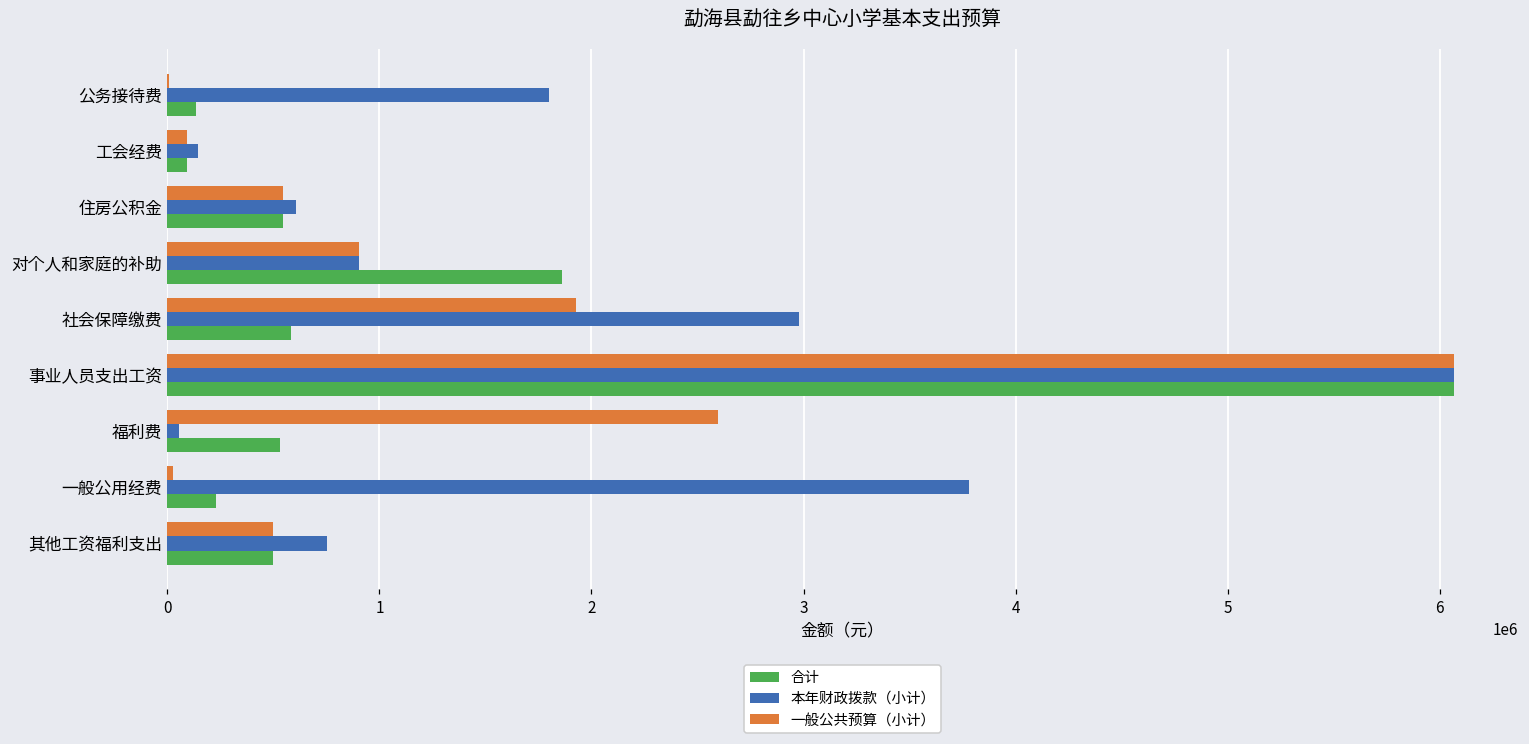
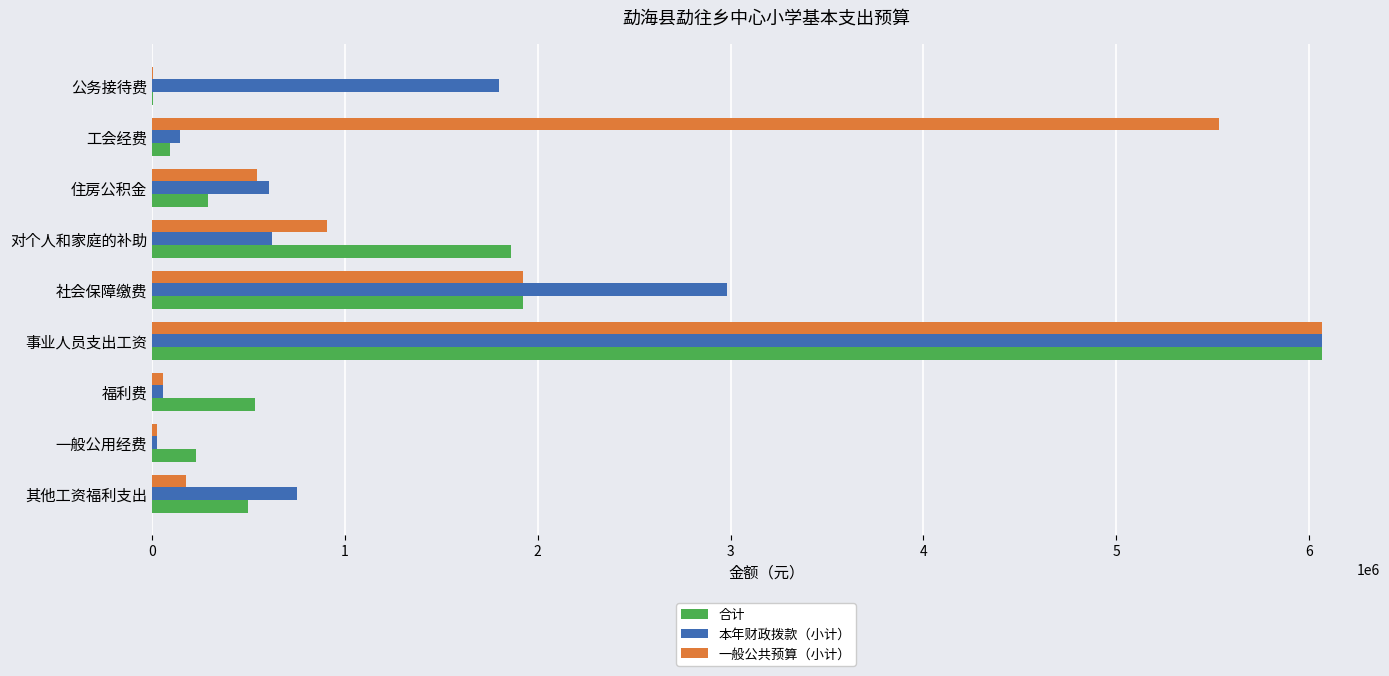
合计, 公务接待费: 130000 -> 10000
一般公共预算（小计）, 工会经费: 90000 -> 5530000
合计, 住房公积金: 540000 -> 290000
本年财政拨款（小计）, 对个人和家庭的补助: 900000 -> 620000
合计, 社会保障缴费: 580000 -> 1930000
一般公共预算（小计）, 福利费: 2600000 -> 60000
本年财政拨款（小计）, 一般公用经费: 3780000 -> 30000
一般公共预算（小计）, 其他工资福利支出: 500000 -> 180000
